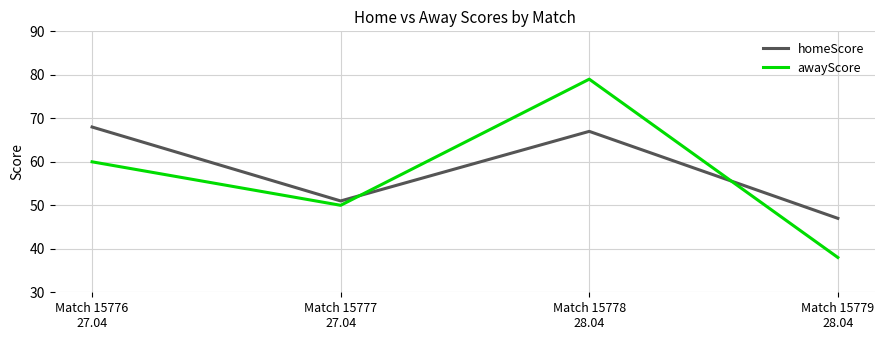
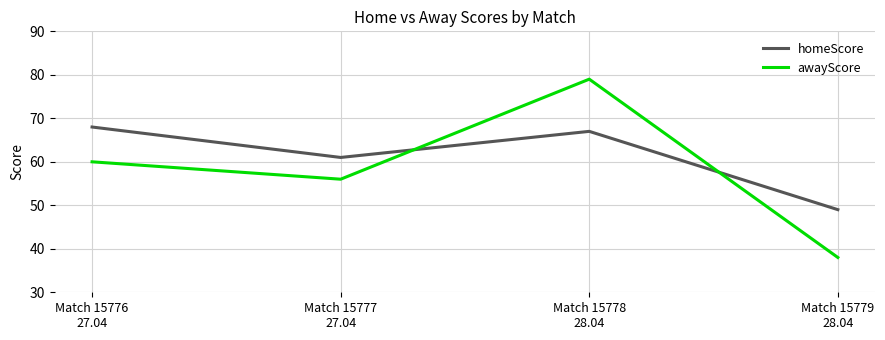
homeScore, Match 15777 27.04: 51 -> 61
awayScore, Match 15777 27.04: 50 -> 56
homeScore, Match 15779 28.04: 47 -> 49
